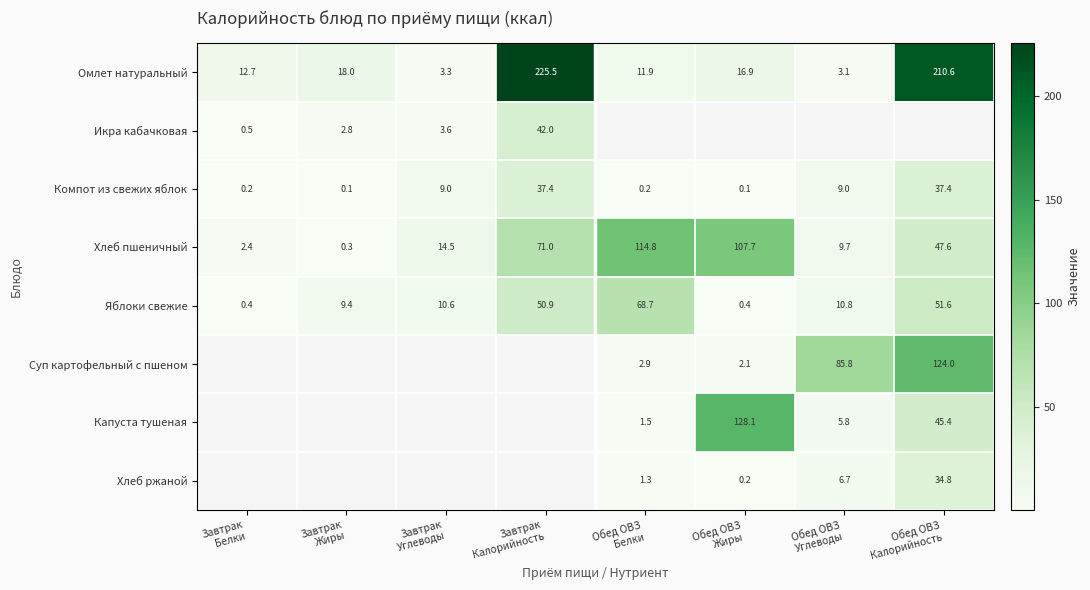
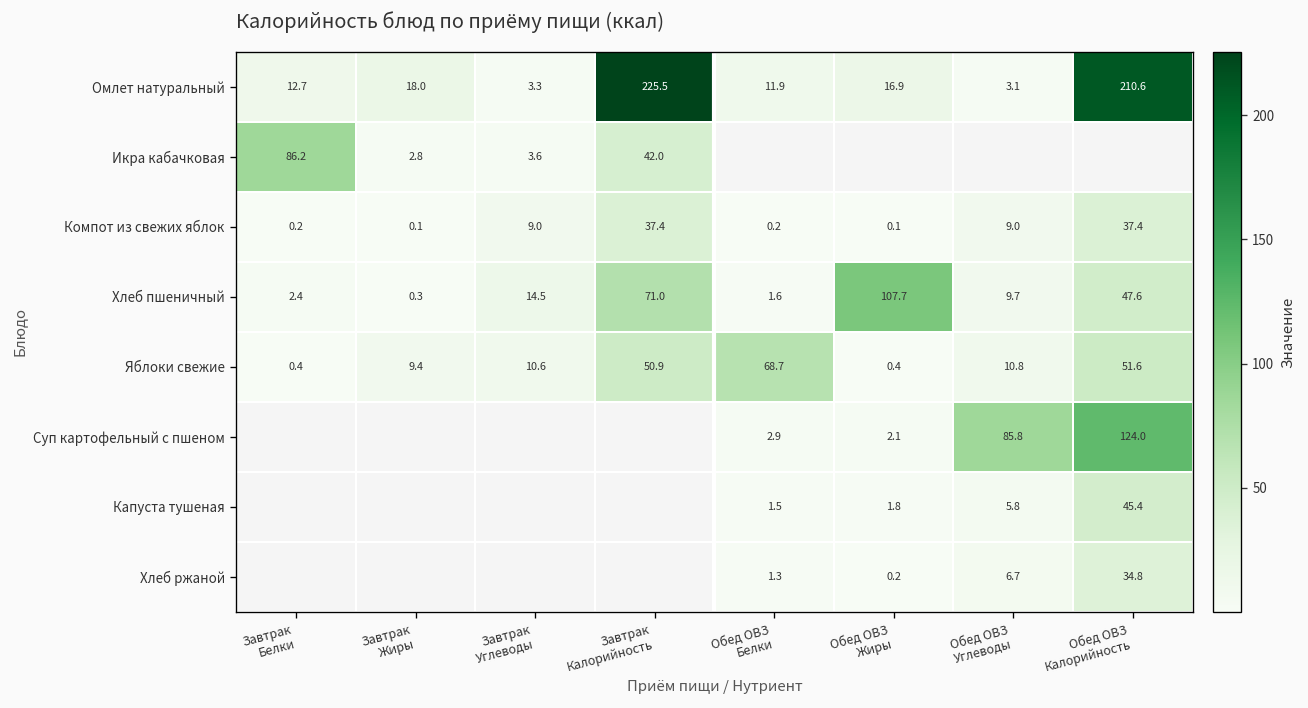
Икра кабачковая, Завтрак Белки: 0.5 -> 86.2
Хлеб пшеничный, Обед ОВЗ Белки: 114.8 -> 1.6
Капуста тушеная, Обед ОВЗ Жиры: 128.1 -> 1.8
